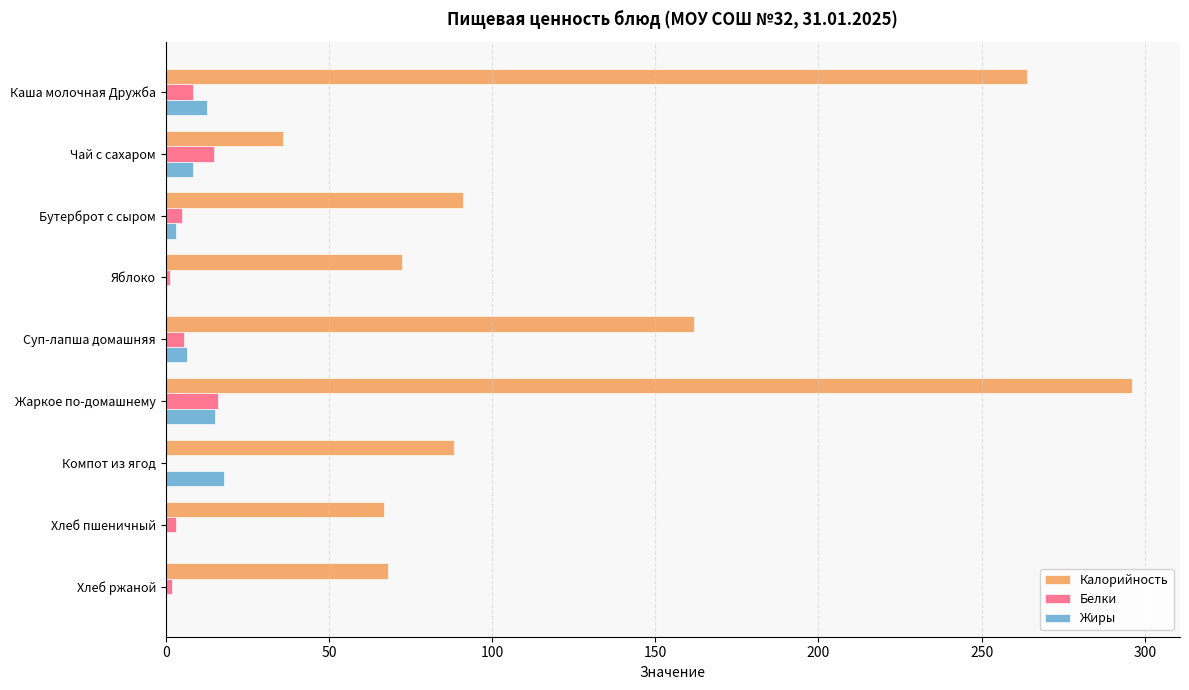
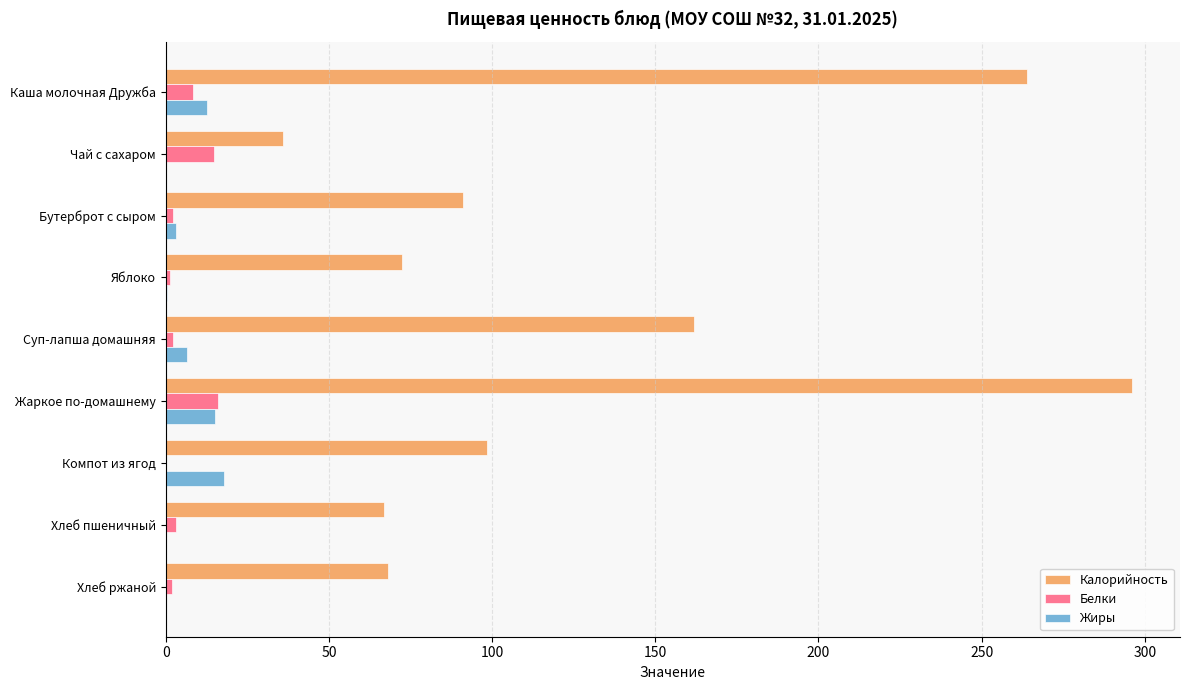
Жиры, Чай с сахаром: 8 -> 0
Белки, Бутерброт с сыром: 5 -> 2
Белки, Суп-лапша домашняя: 6 -> 2
Калорийность, Компот из ягод: 88 -> 99
